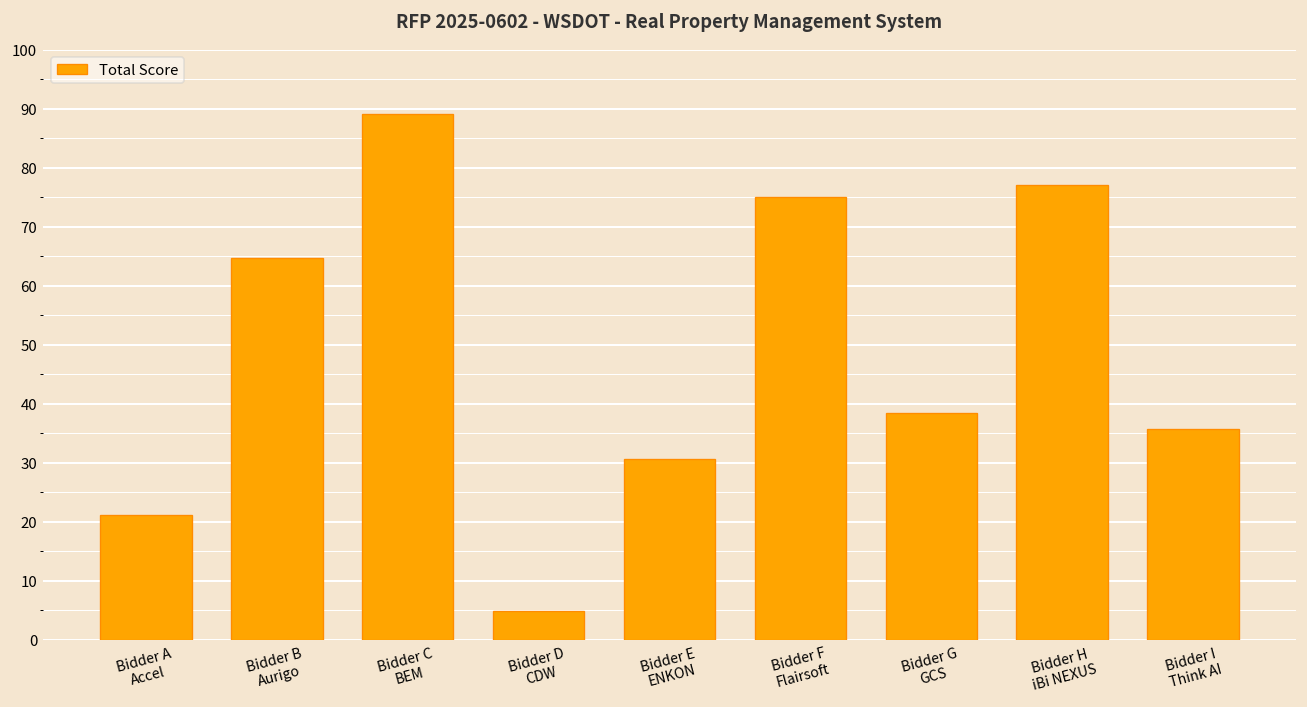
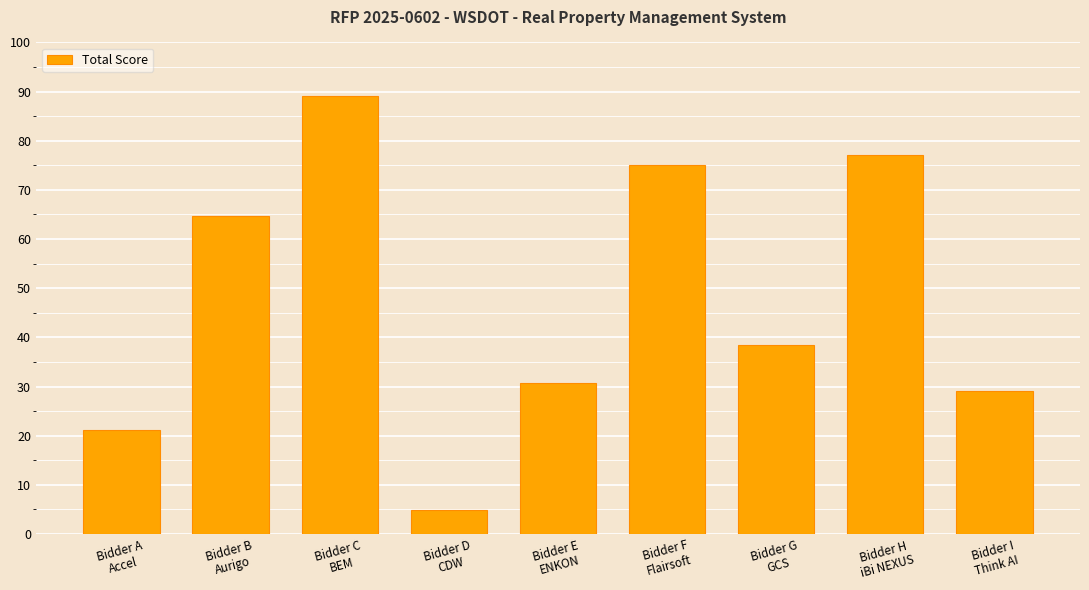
Bidder I Think AI: 36 -> 29
